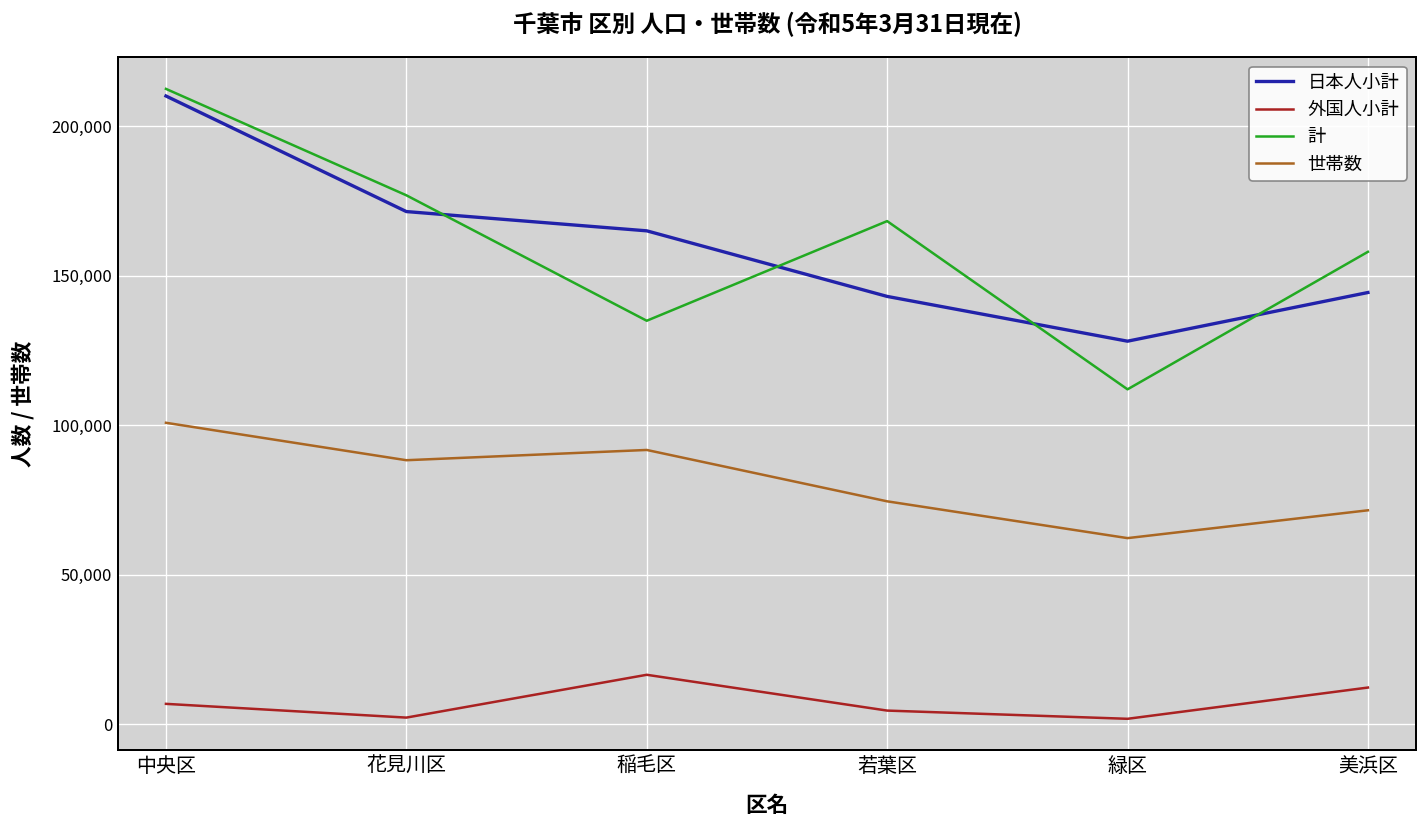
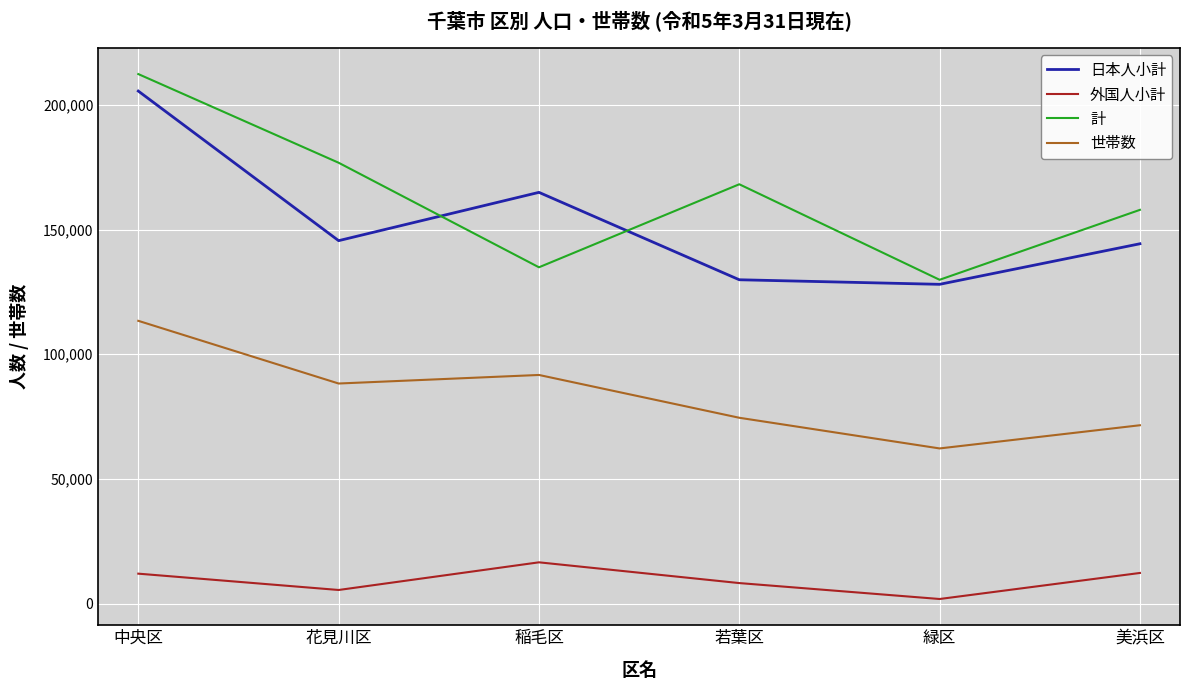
日本人小計, 中央区: 210,000 -> 206,000
外国人小計, 中央区: 7,000 -> 12,000
世帯数, 中央区: 101,000 -> 113,000
日本人小計, 花見川区: 171,000 -> 146,000
外国人小計, 花見川区: 2,000 -> 5,000
日本人小計, 若葉区: 143,000 -> 130,000
外国人小計, 若葉区: 5,000 -> 8,000
計, 緑区: 112,000 -> 130,000
